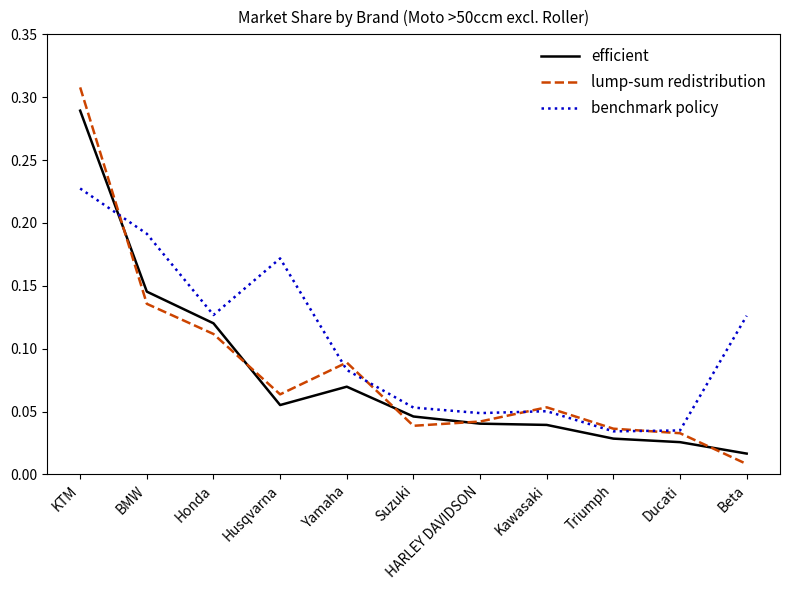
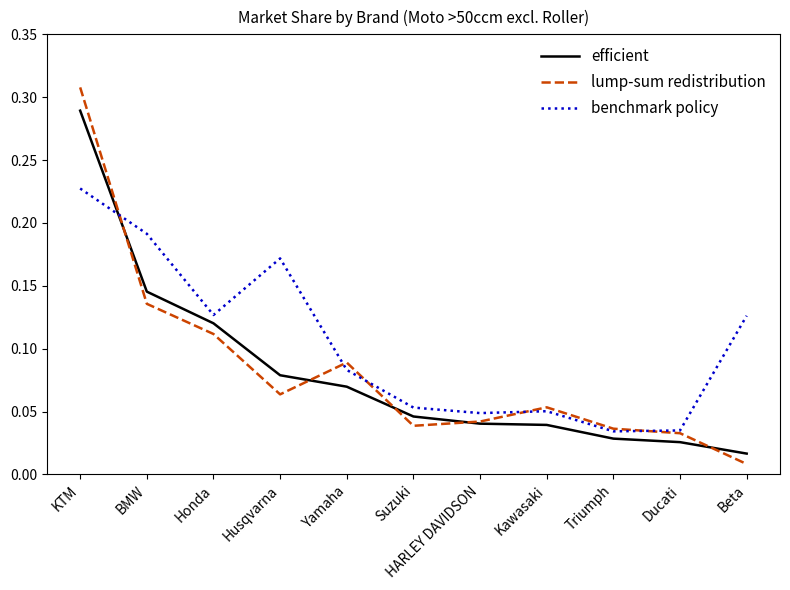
efficient, Husqvarna: 0.055 -> 0.079
